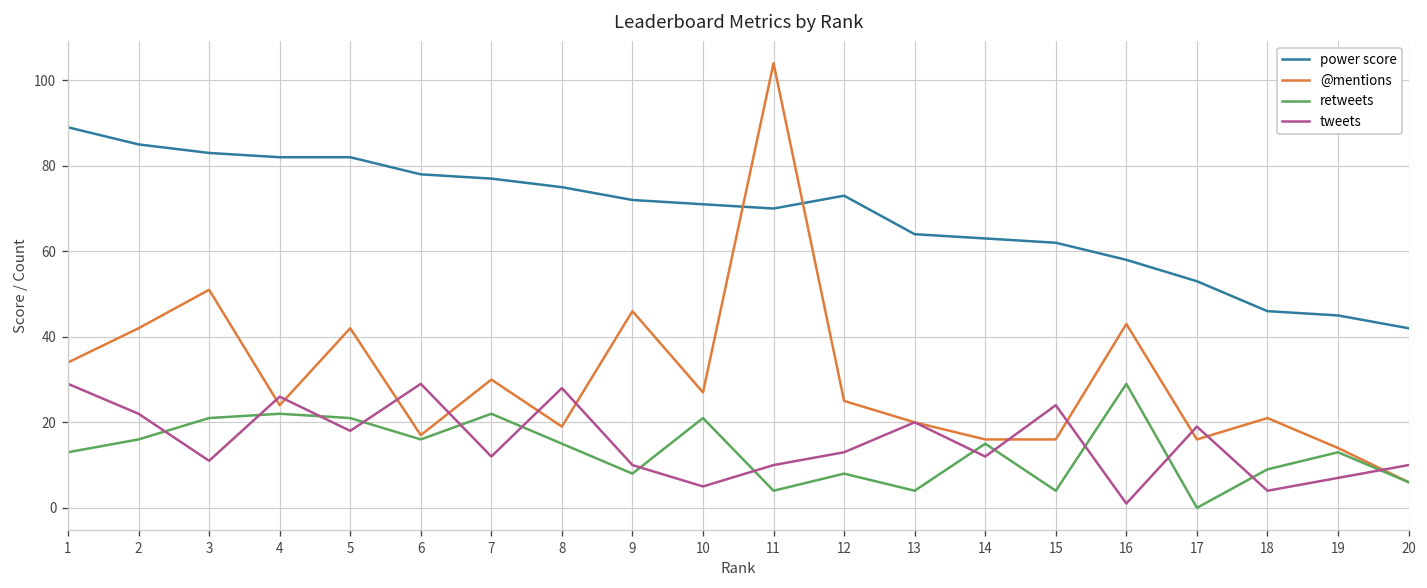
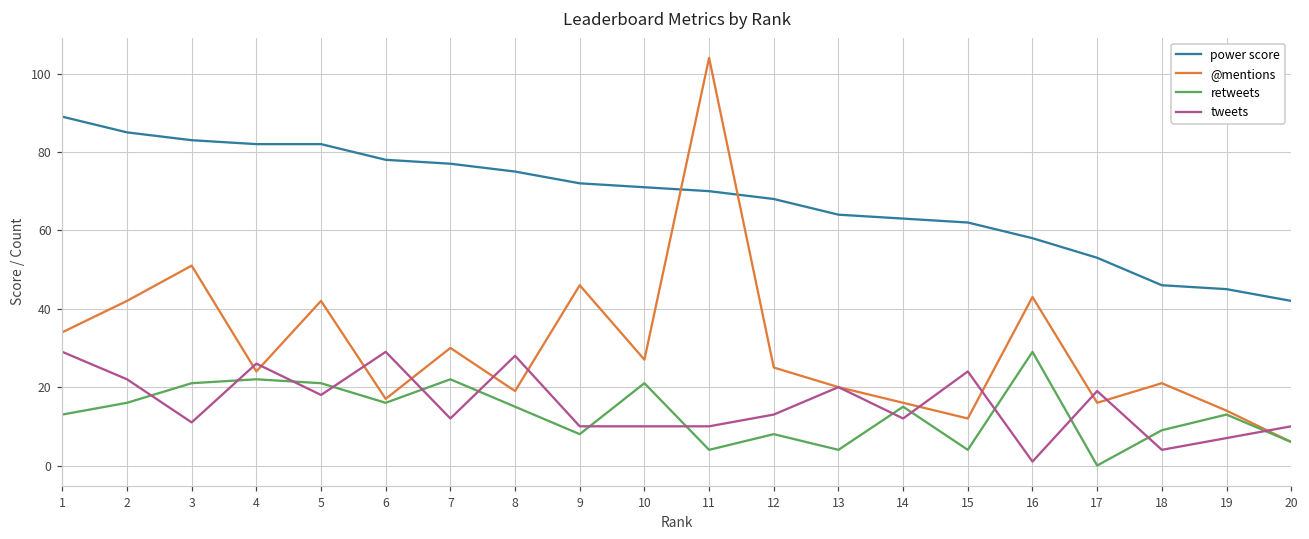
tweets, 10: 5 -> 10
power score, 12: 73 -> 68
@mentions, 15: 16 -> 12
